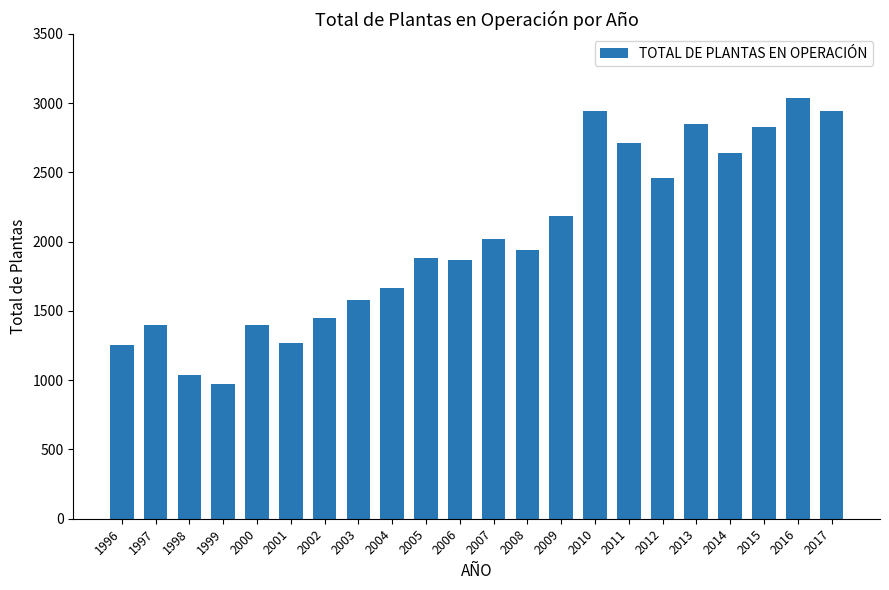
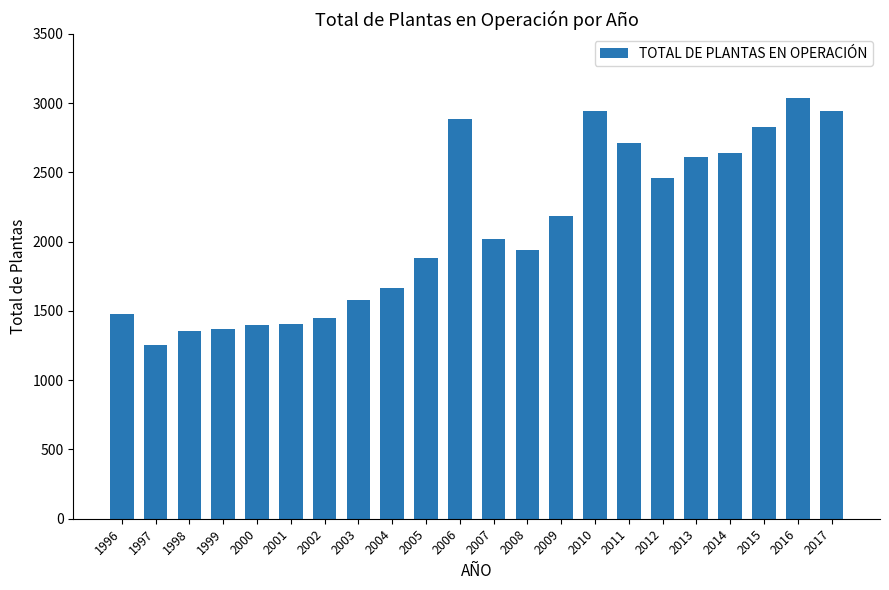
1996: 1260 -> 1480
1997: 1400 -> 1260
1998: 1040 -> 1350
1999: 980 -> 1370
2001: 1270 -> 1410
2006: 1870 -> 2880
2013: 2850 -> 2610
